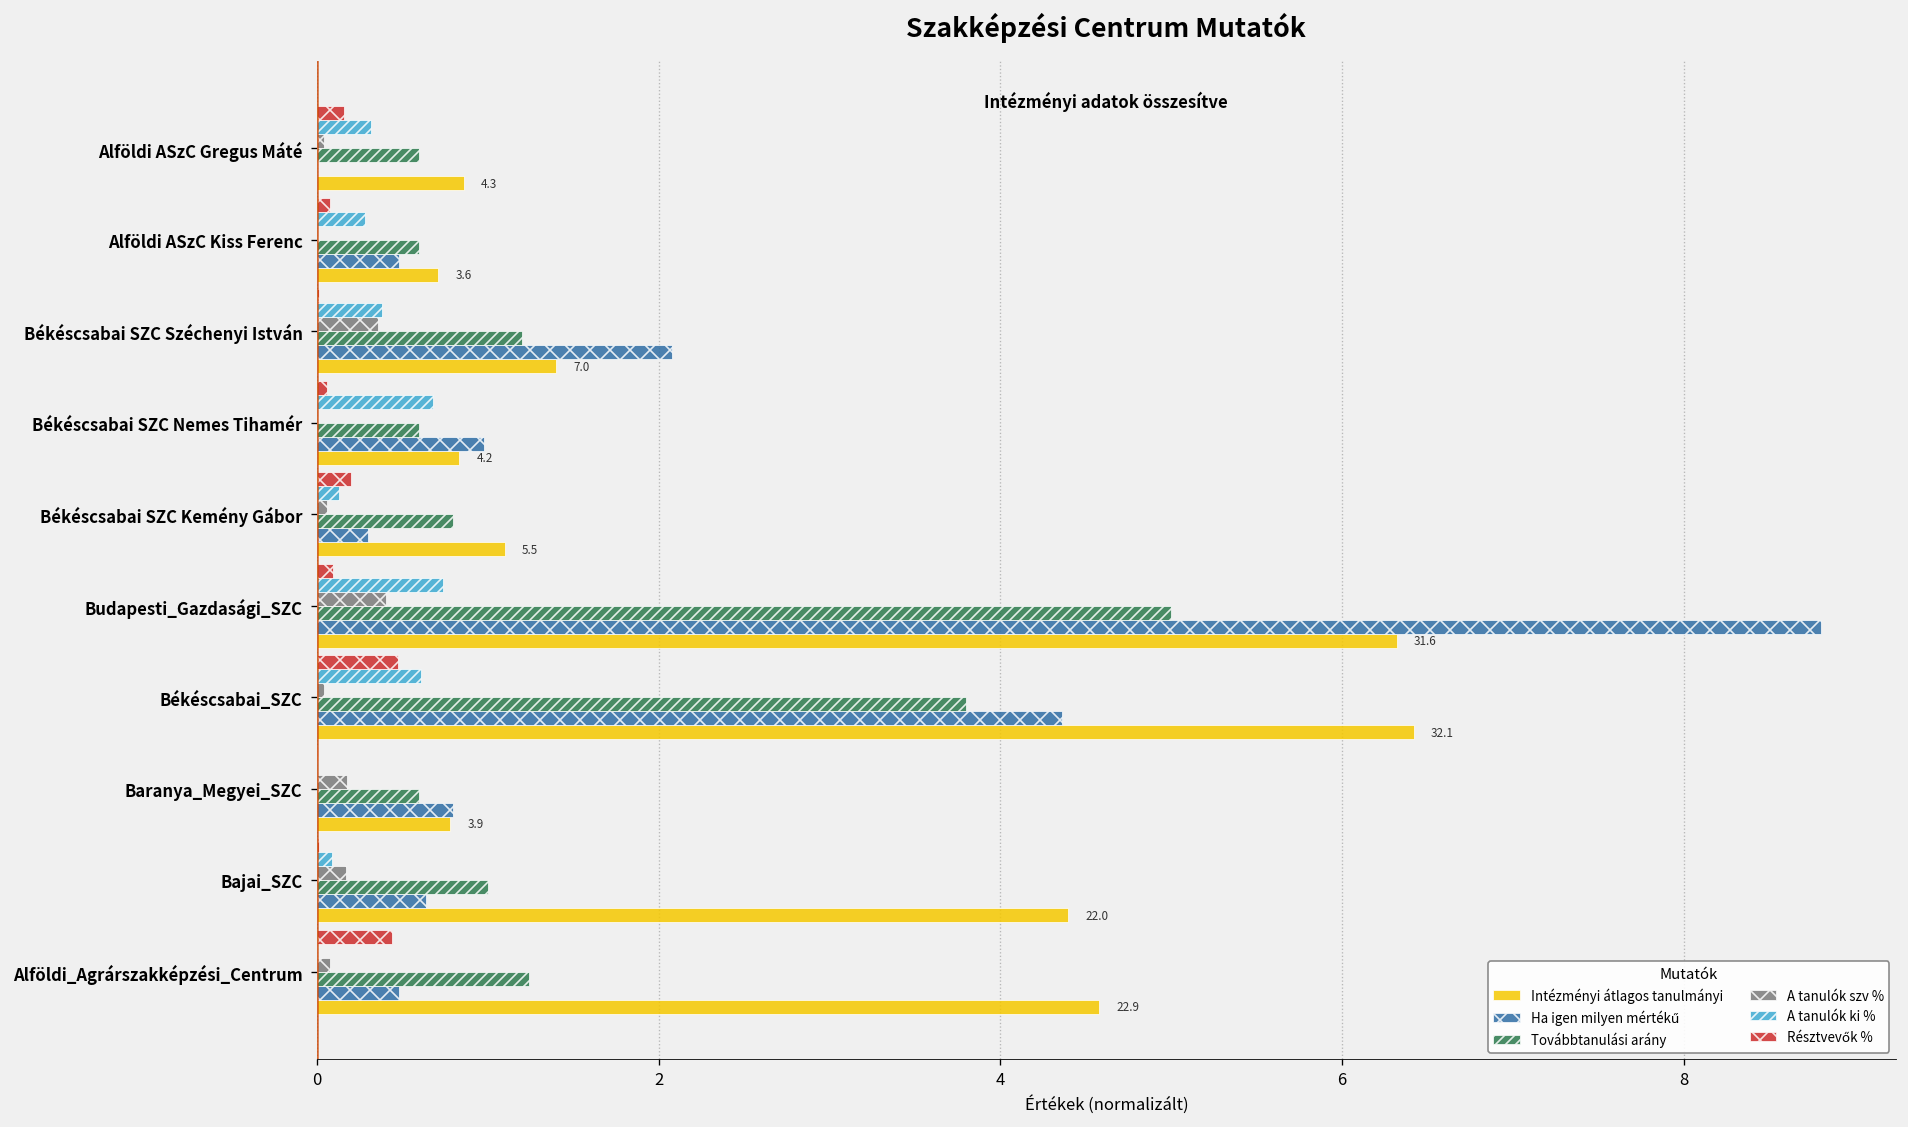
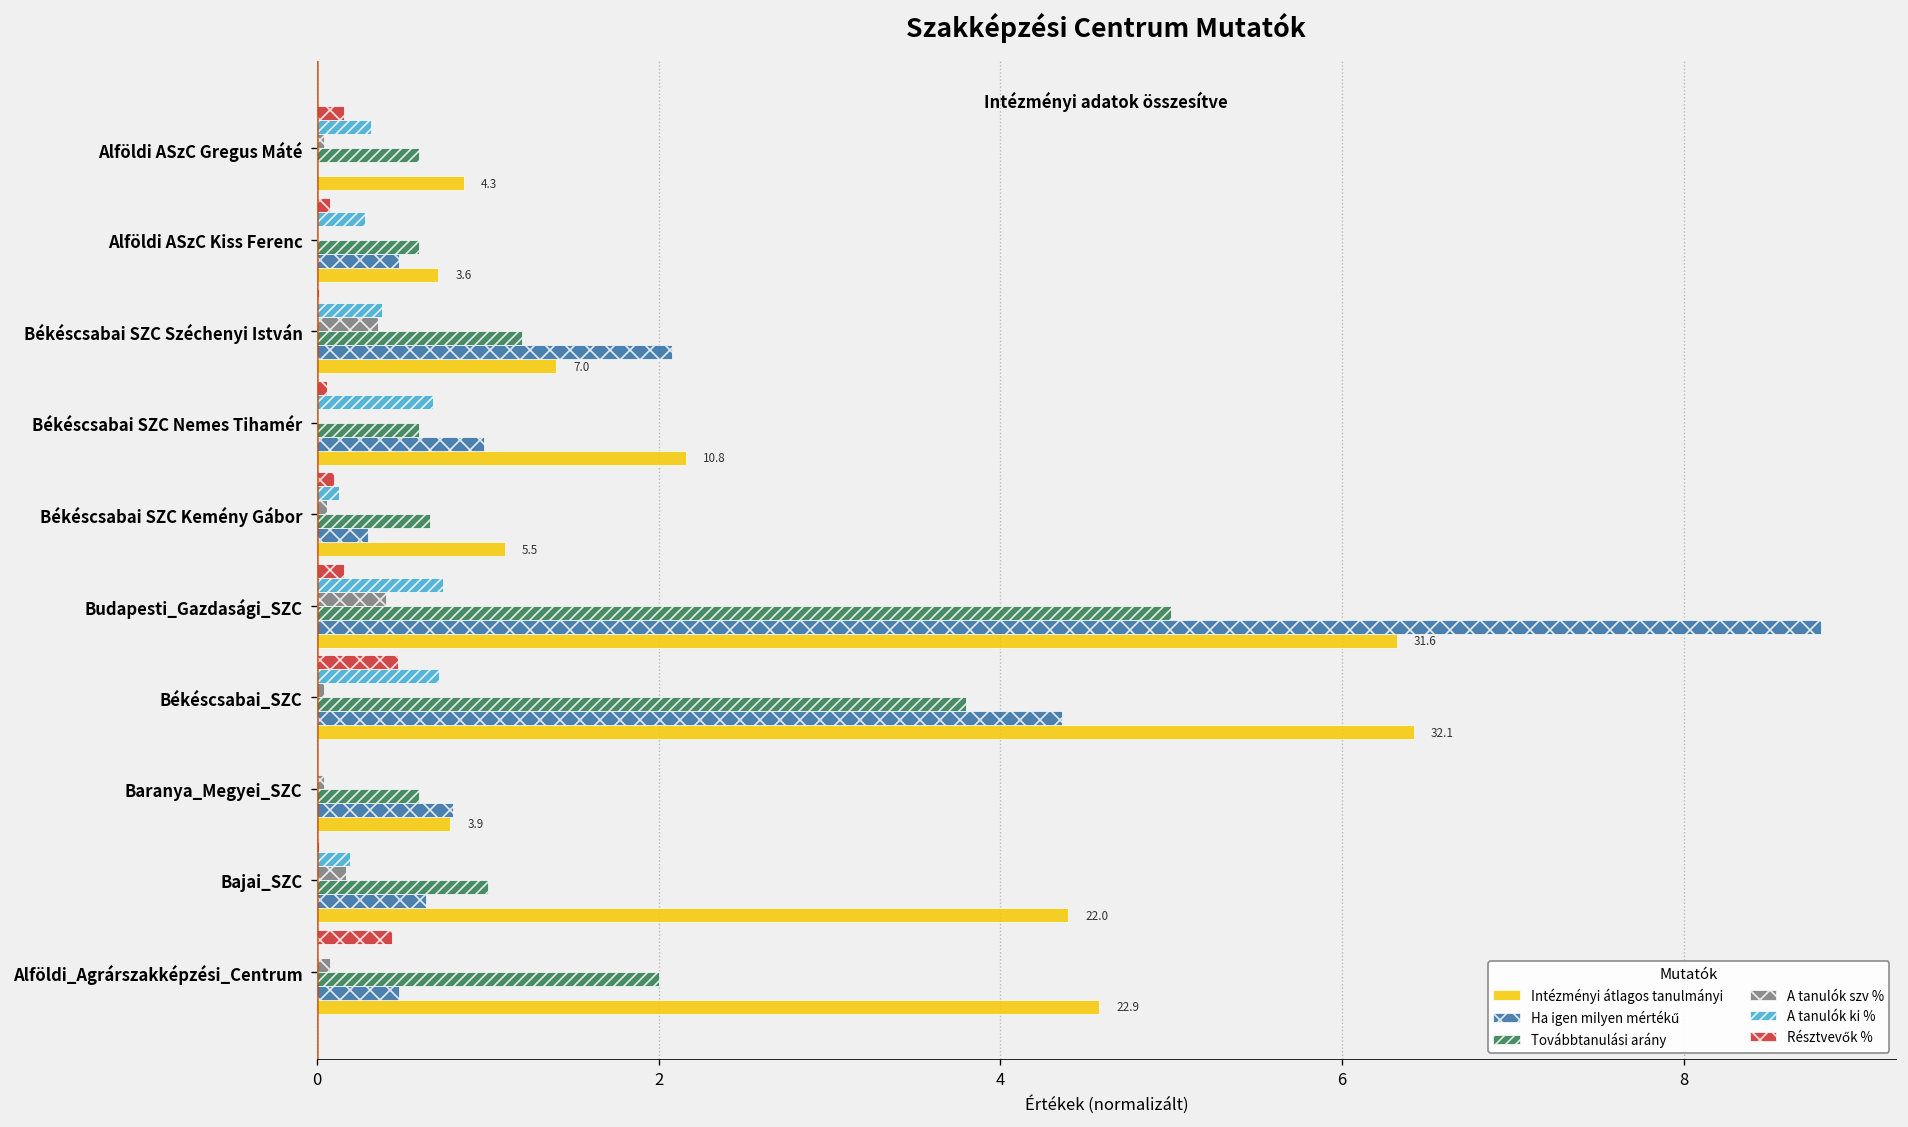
Intézményi átlagos tanulmányi, Békéscsabai SZC Nemes Tihamér: 4.2 -> 10.8
Résztvevők %, Békéscsabai SZC Kemény Gábor: 0.20 -> 0.10
Továbbtanulási arány, Békéscsabai SZC Kemény Gábor: 0.80 -> 0.66
Résztvevők %, Budapesti_Gazdasági_SZC: 0.10 -> 0.16
A tanulók ki %, Békéscsabai_SZC: 0.61 -> 0.71
A tanulók szv %, Baranya_Megyei_SZC: 0.18 -> 0.04
A tanulók ki %, Bajai_SZC: 0.09 -> 0.19
Továbbtanulási arány, Alföldi_Agrárszakképzési_Centrum: 1.24 -> 2.00
